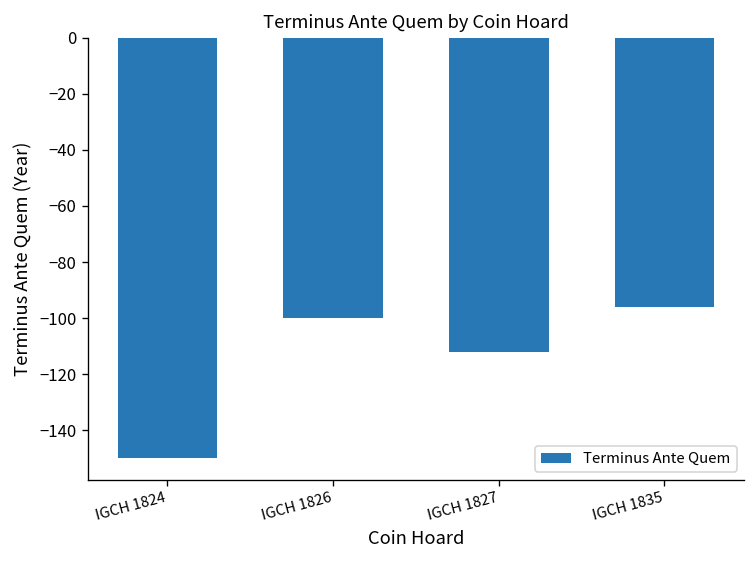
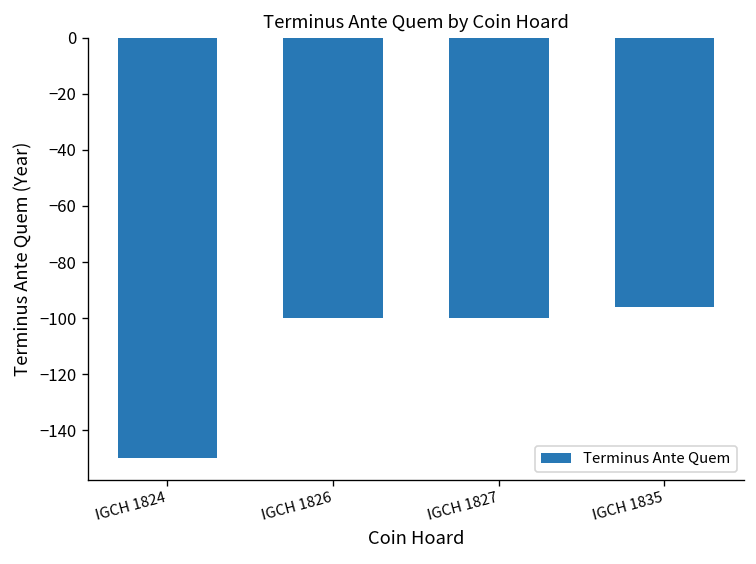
IGCH 1827: -112 -> -100
